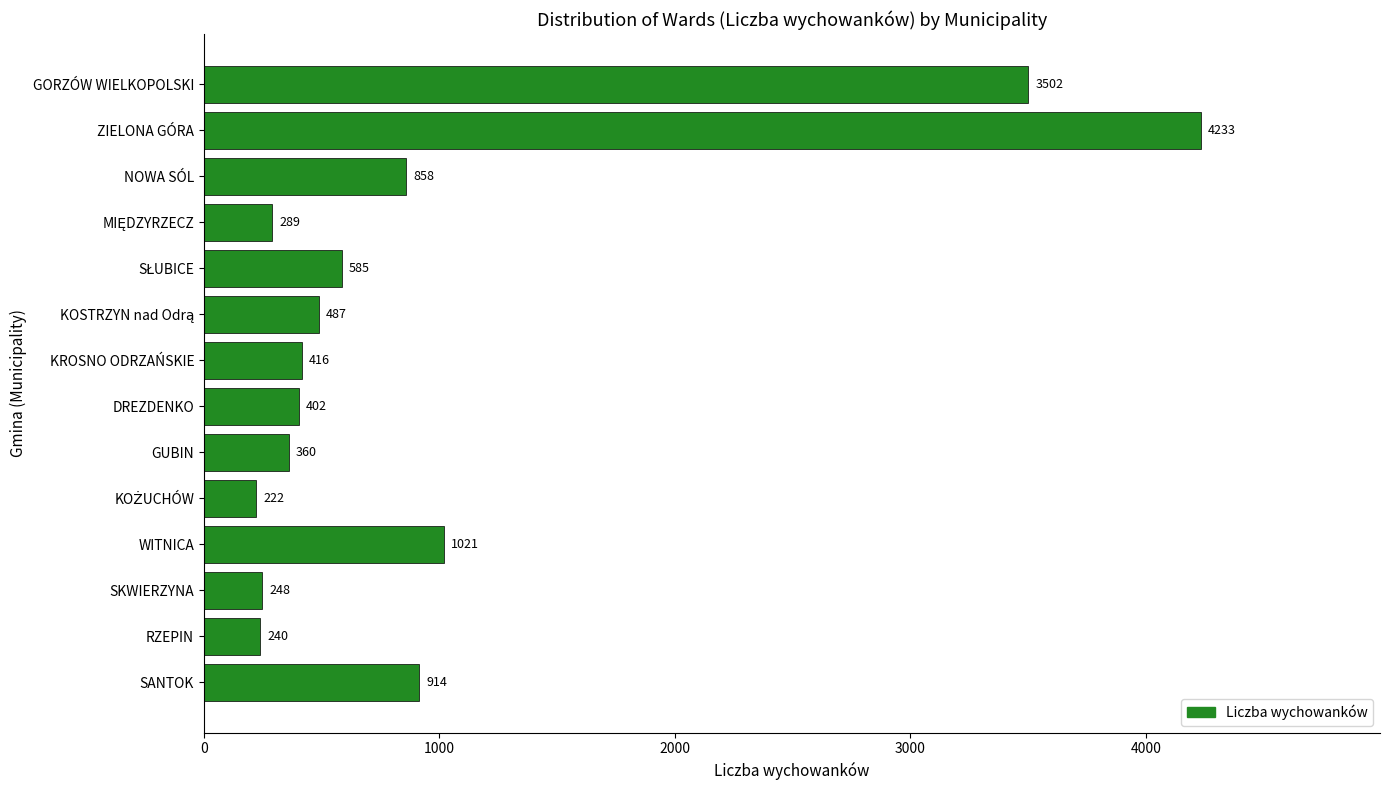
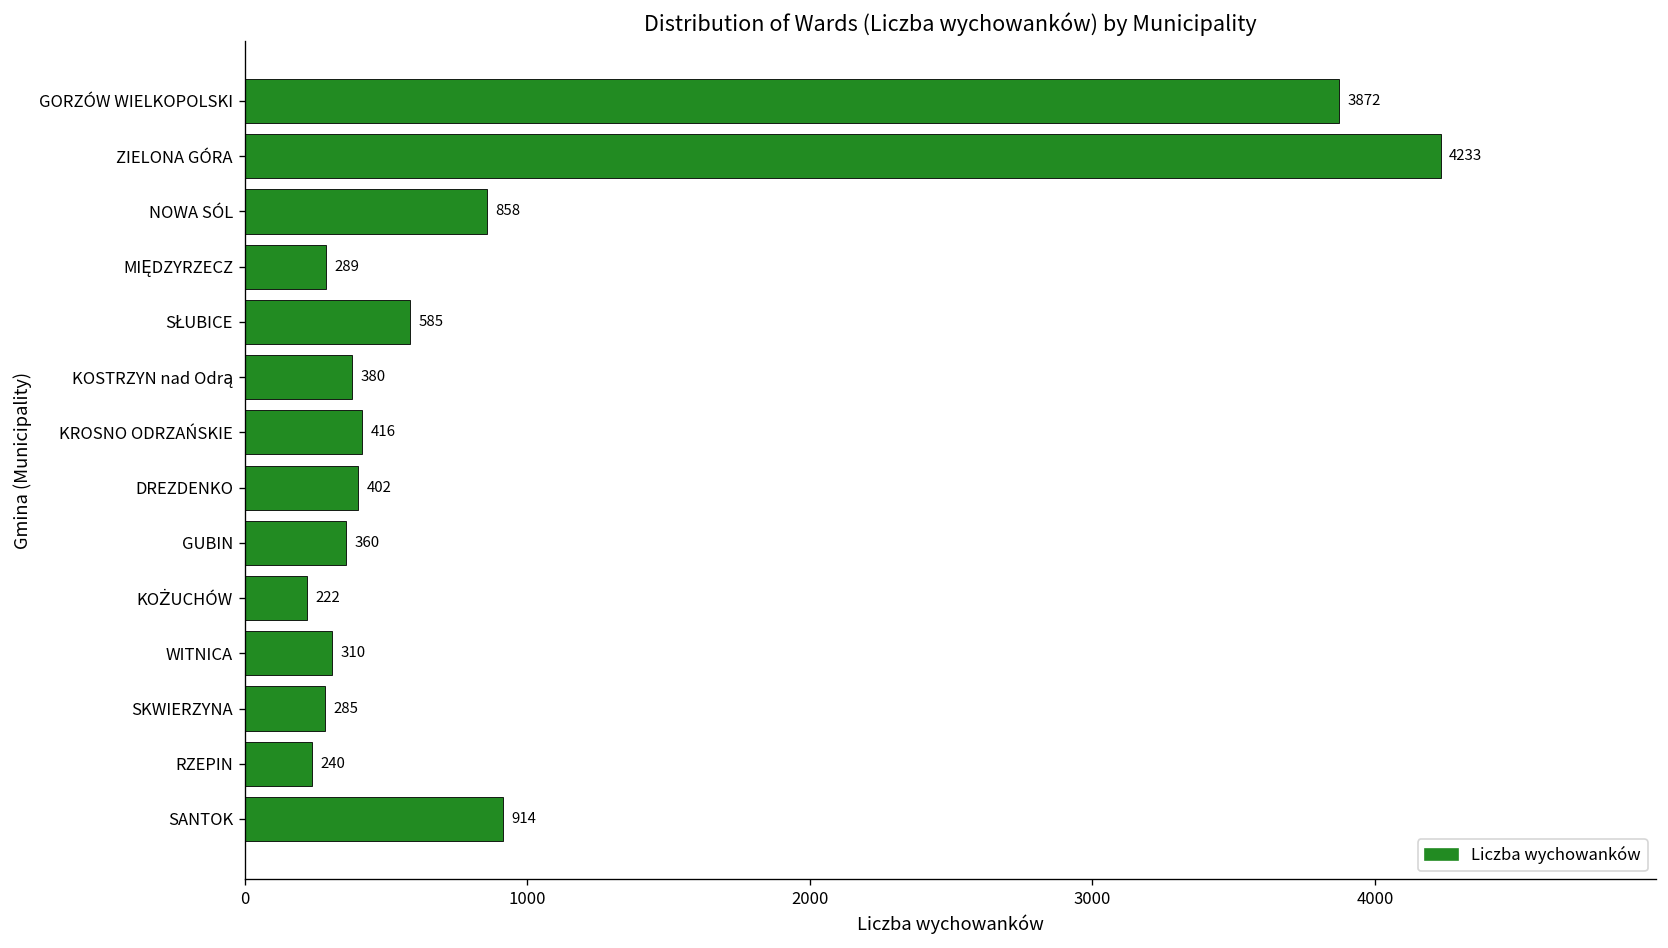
GORZÓW WIELKOPOLSKI: 3502 -> 3872
KOSTRZYN nad Odrą: 487 -> 380
WITNICA: 1021 -> 310
SKWIERZYNA: 248 -> 285
